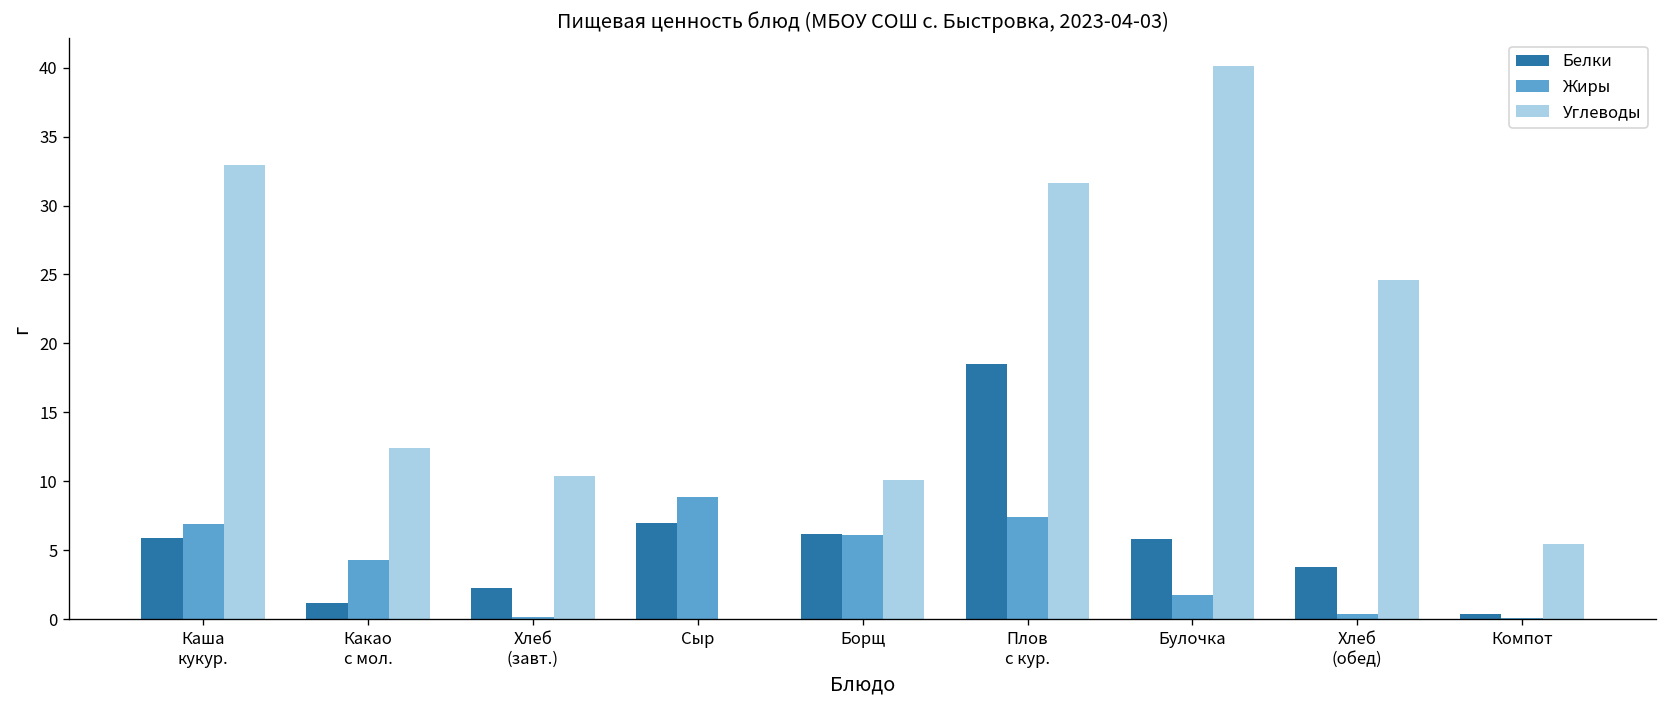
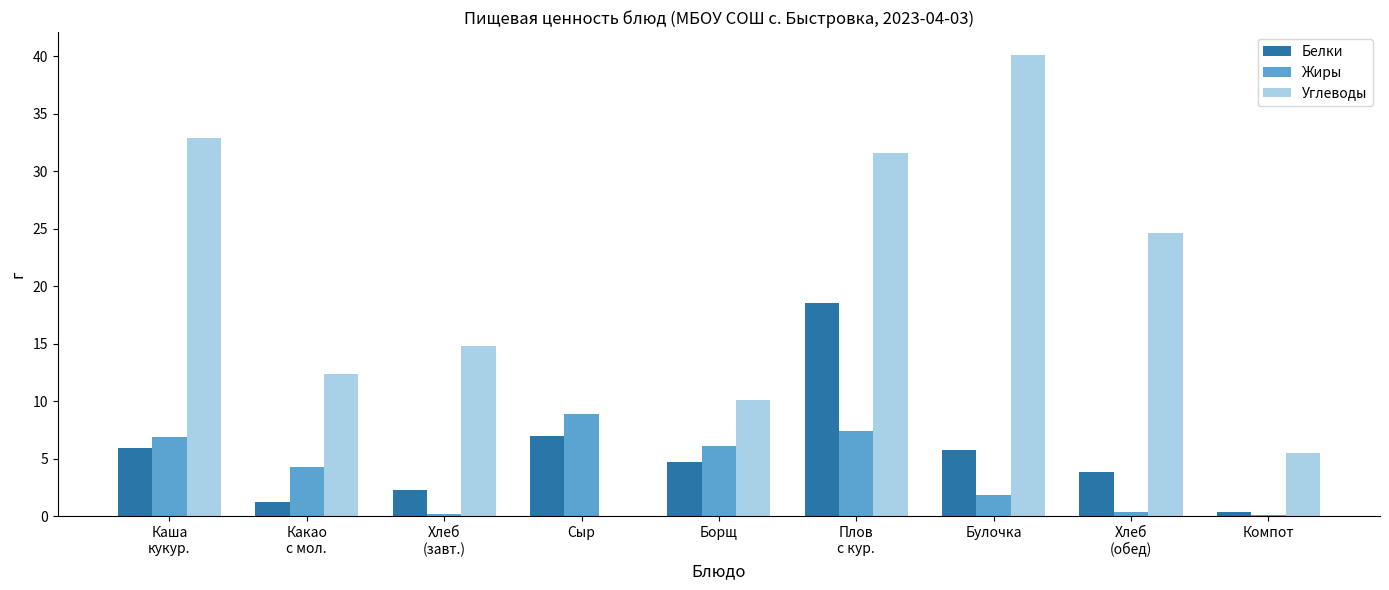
Углеводы, Хлеб (завт.): 10.4 -> 14.8
Белки, Борщ: 6.2 -> 4.7
